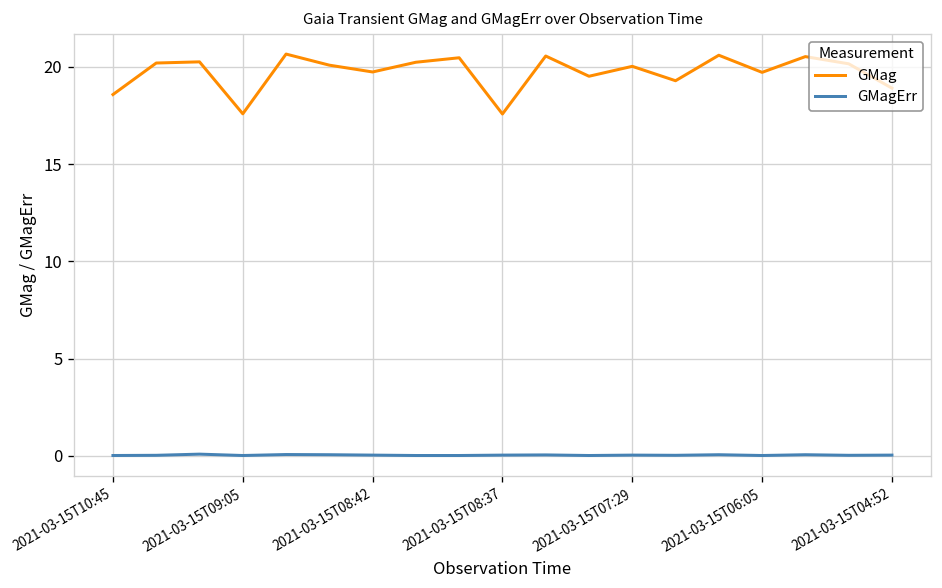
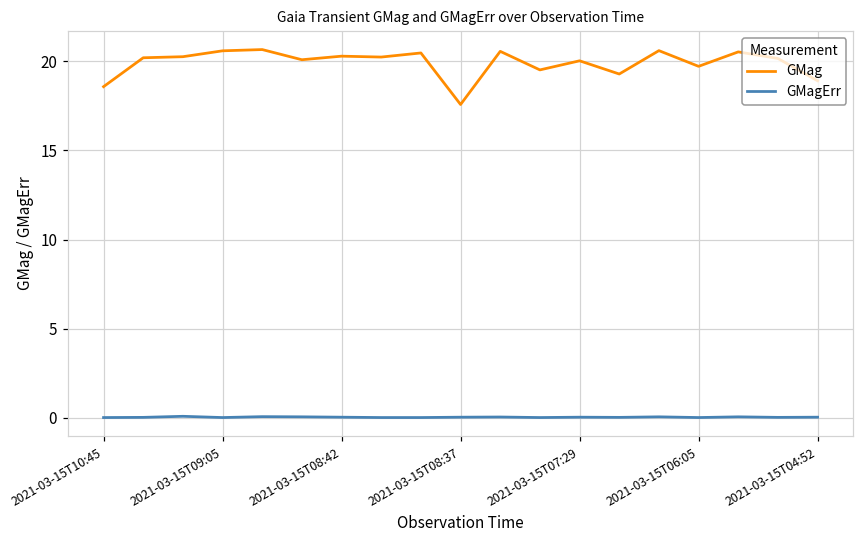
GMag, 2021-03-15T09:05: 17.6 -> 20.6
GMag, 2021-03-15T08:42: 19.7 -> 20.3
